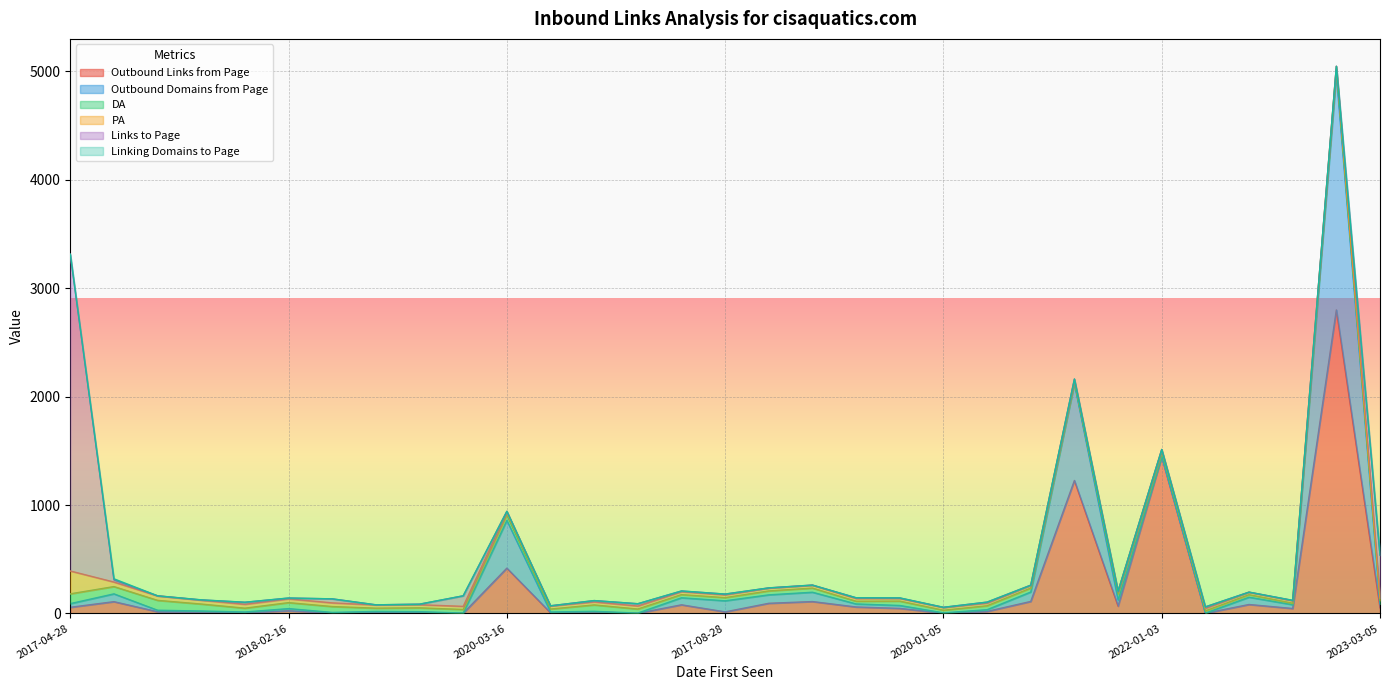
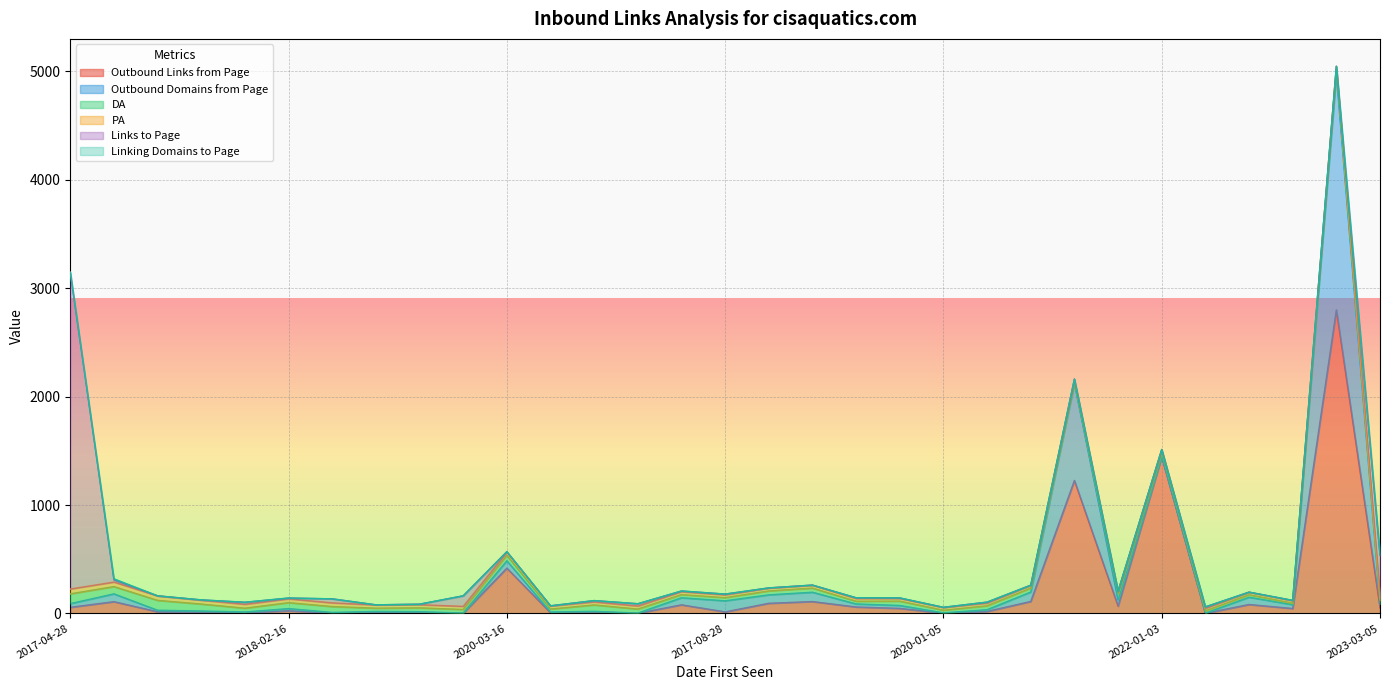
PA, 2017-04-28: 210 -> 50
Outbound Domains from Page, 2020-03-16: 440 -> 70
